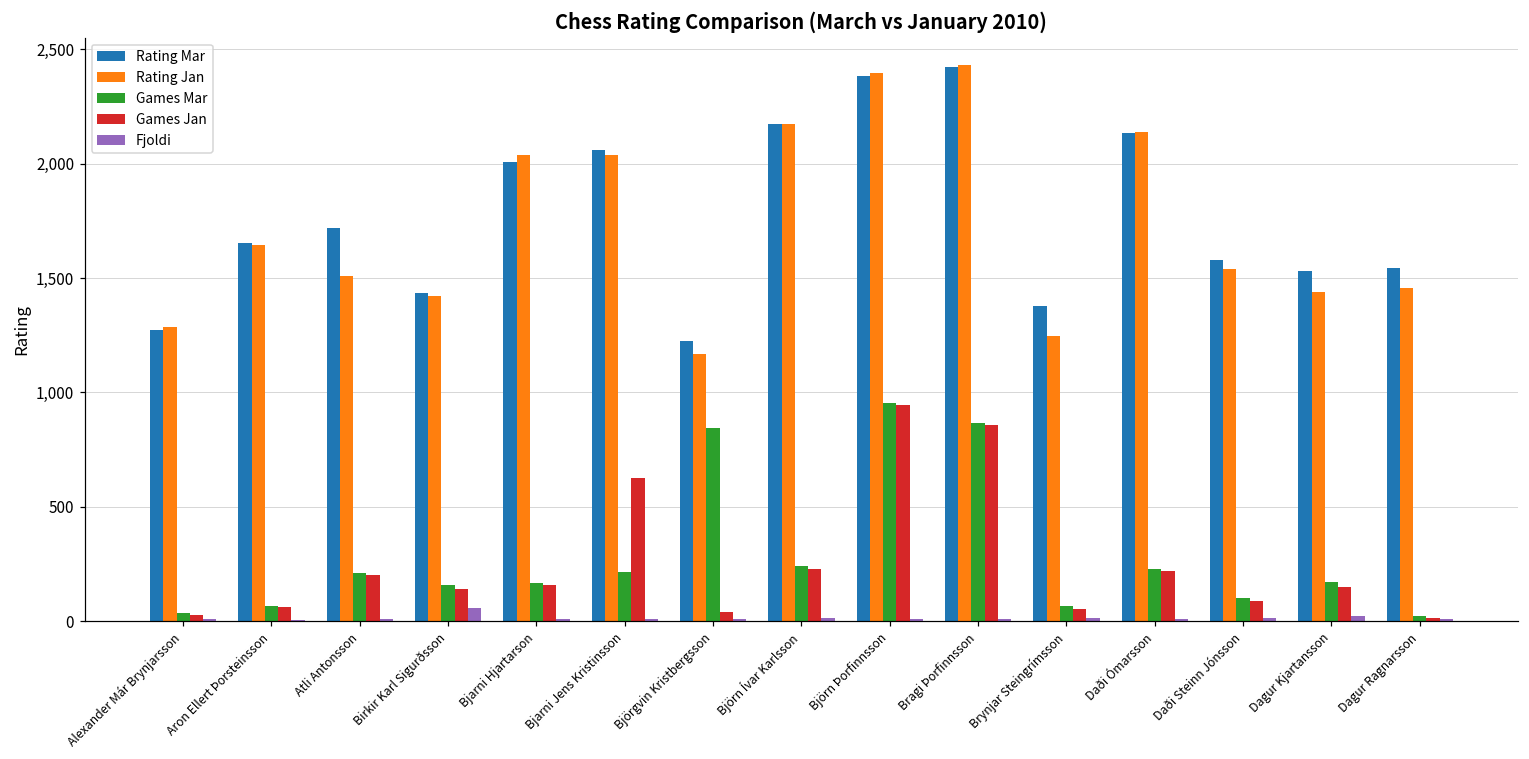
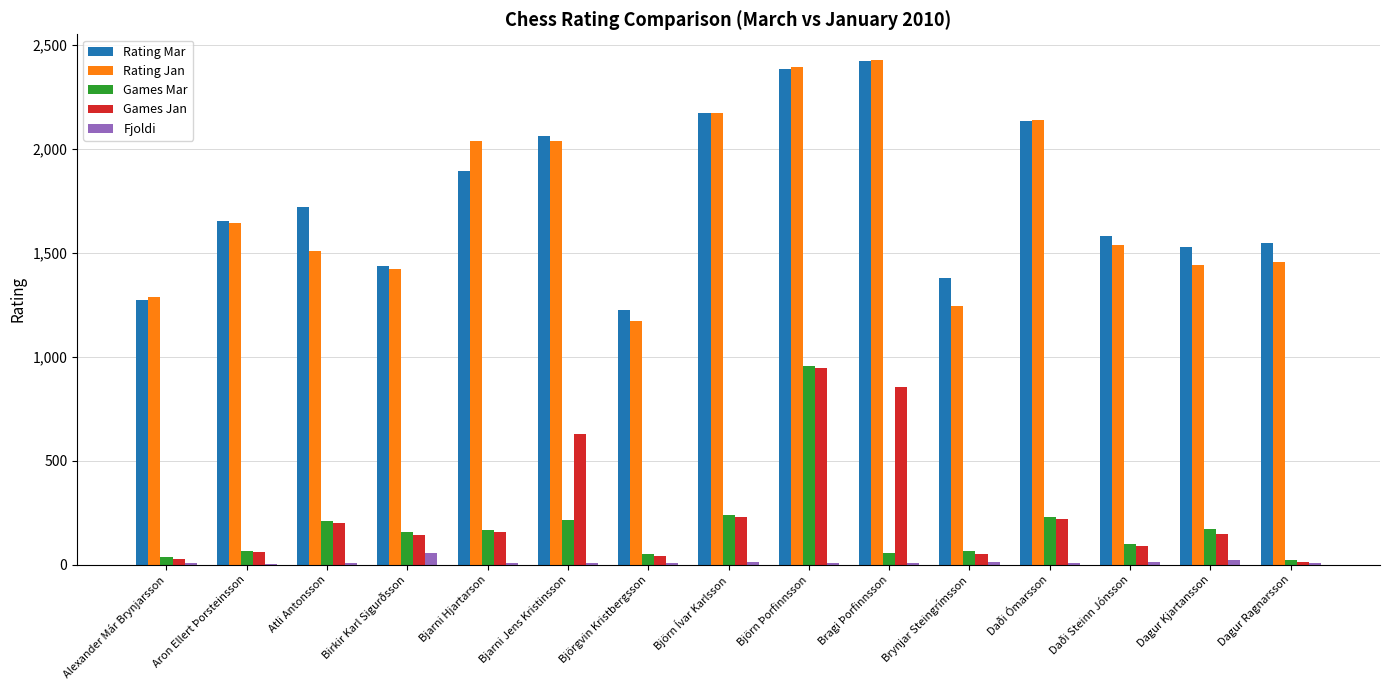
Rating Mar, Bjarni Hjartarson: 2,010 -> 1,890
Games Mar, Björgvin Kristbergsson: 850 -> 50
Games Mar, Bragi Þorfinnsson: 870 -> 60
